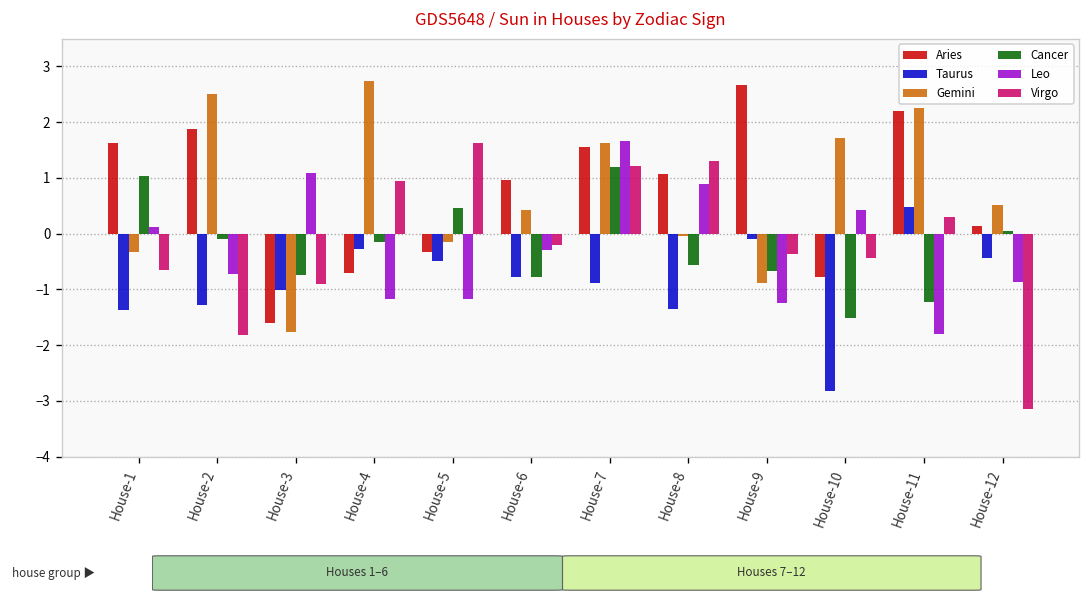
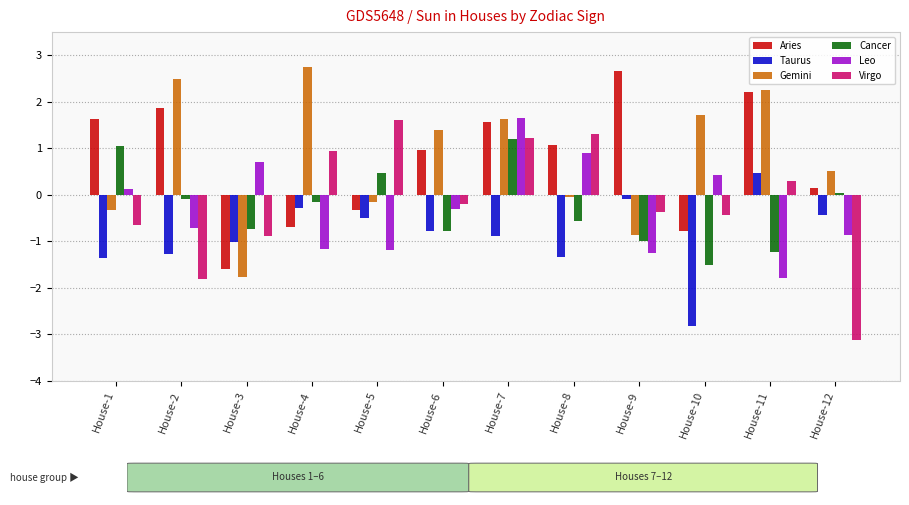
Leo, House-3: 1.1 -> 0.7
Gemini, House-6: 0.4 -> 1.4
Cancer, House-9: -0.7 -> -1.0
